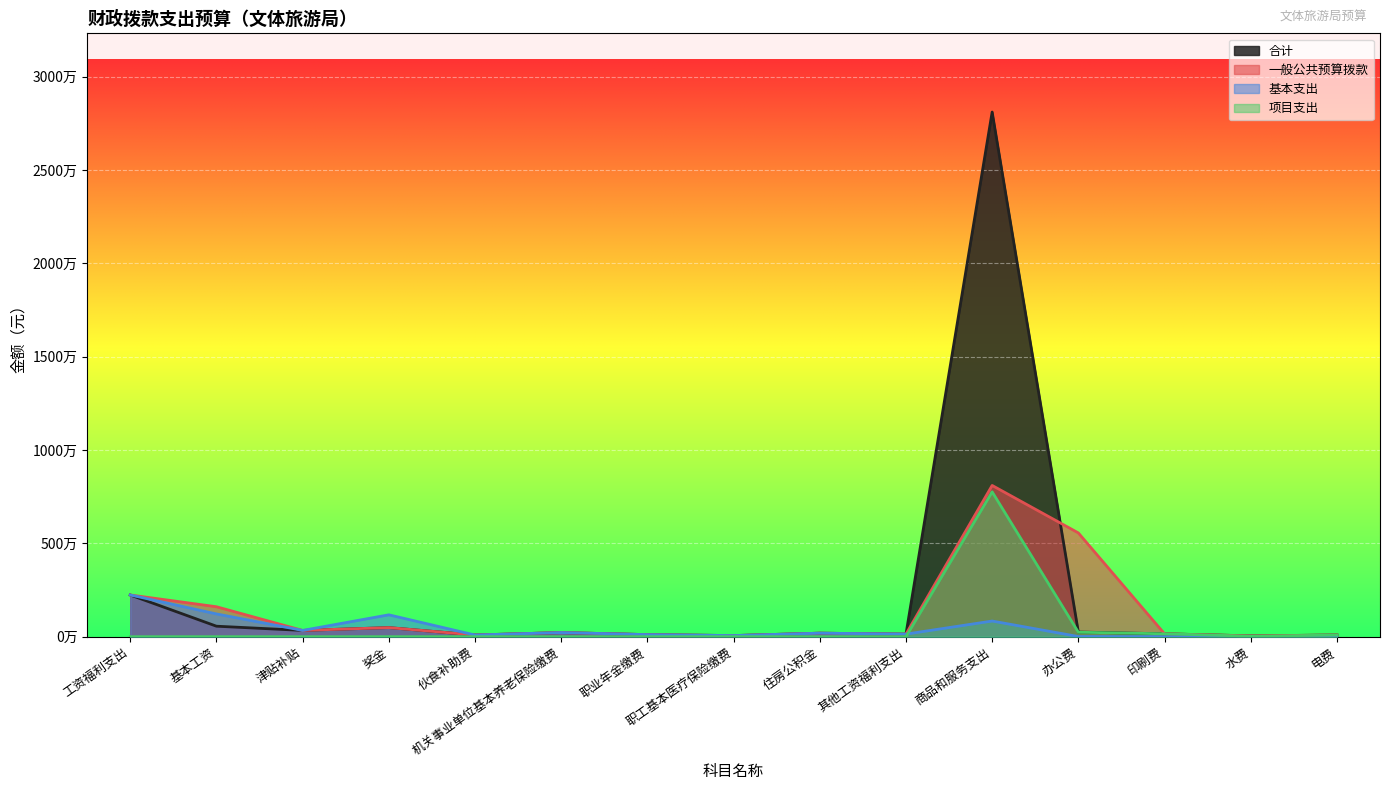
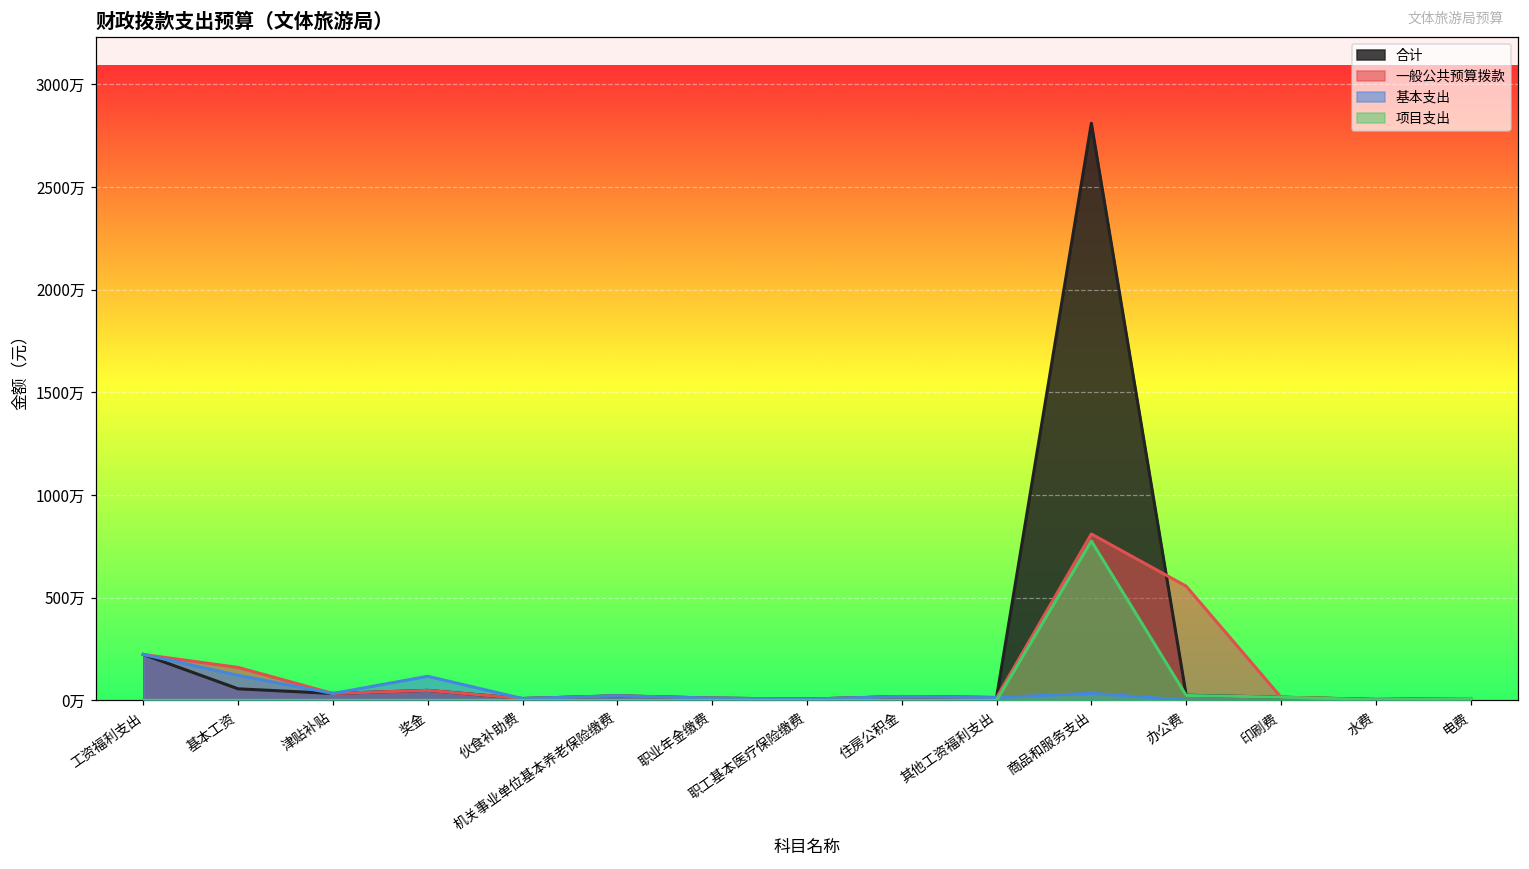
基本支出, 商品和服务支出: 80万 -> 30万
